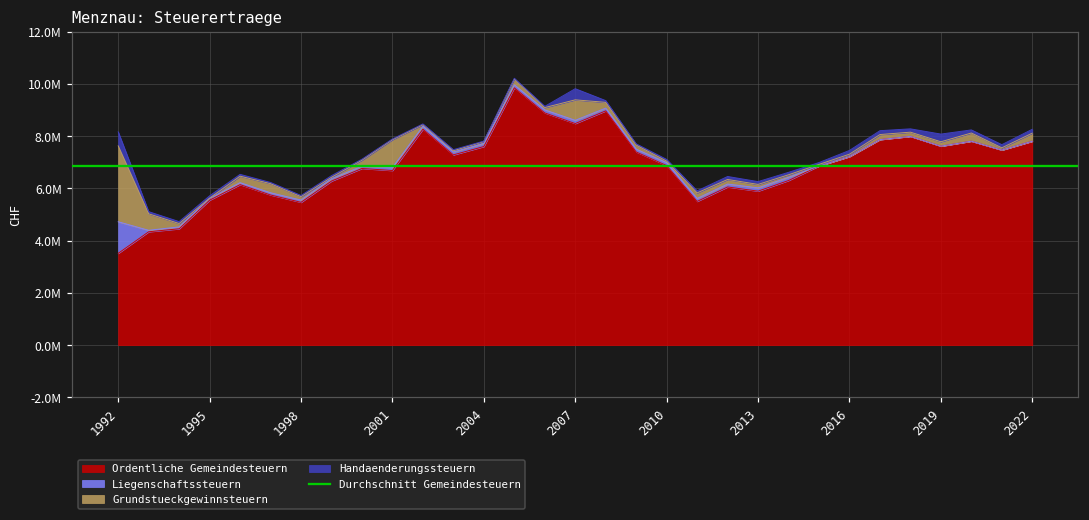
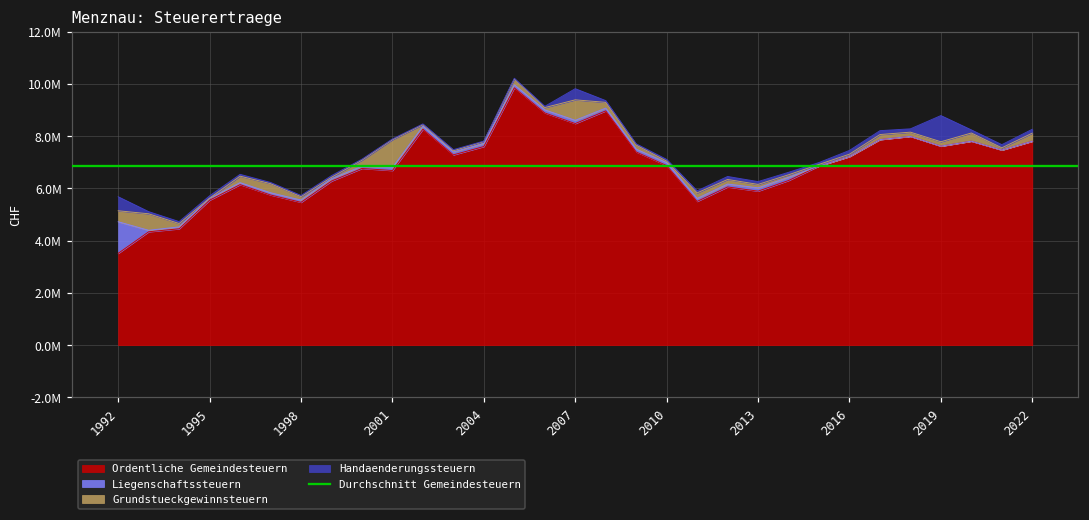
Grundstueckgewinnsteuern, 1992: 2900000 -> 400000
Handaenderungssteuern, 2019: 300000 -> 1000000
